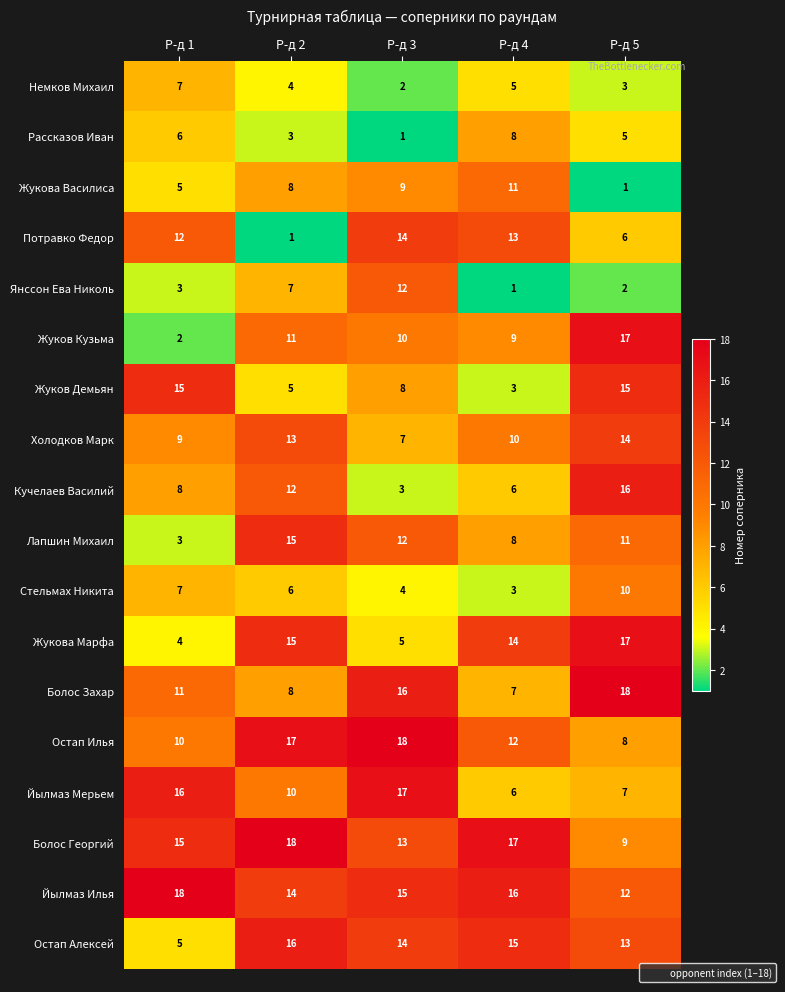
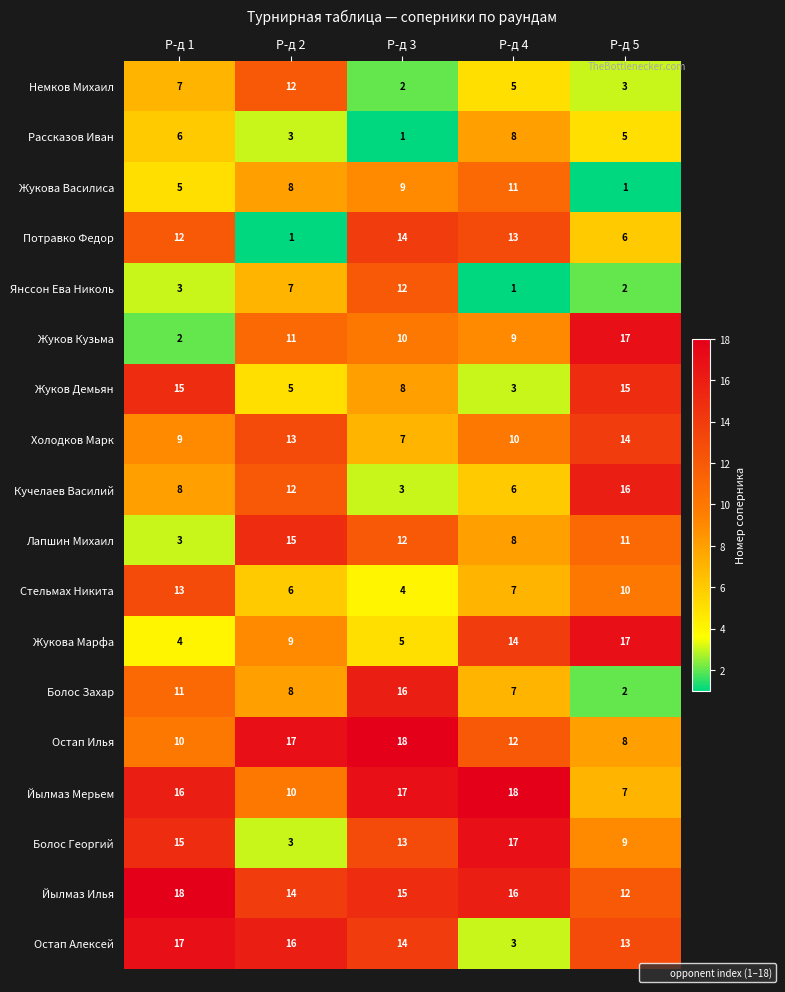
Немков Михаил, Р-д 2: 4 -> 12
Стельмах Никита, Р-д 1: 7 -> 13
Стельмах Никита, Р-д 4: 3 -> 7
Жукова Марфа, Р-д 2: 15 -> 9
Болос Захар, Р-д 5: 18 -> 2
Йылмаз Мерьем, Р-д 4: 6 -> 18
Болос Георгий, Р-д 2: 18 -> 3
Остап Алексей, Р-д 1: 5 -> 17
Остап Алексей, Р-д 4: 15 -> 3
